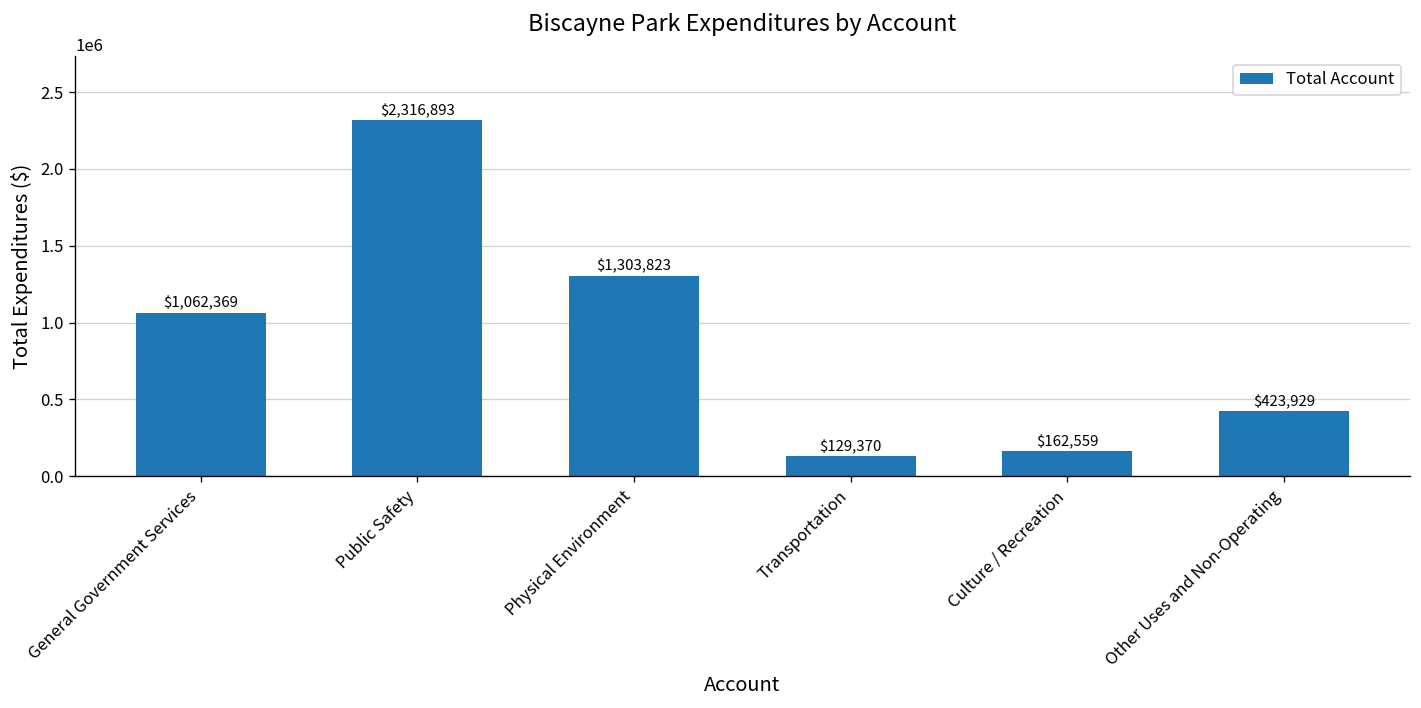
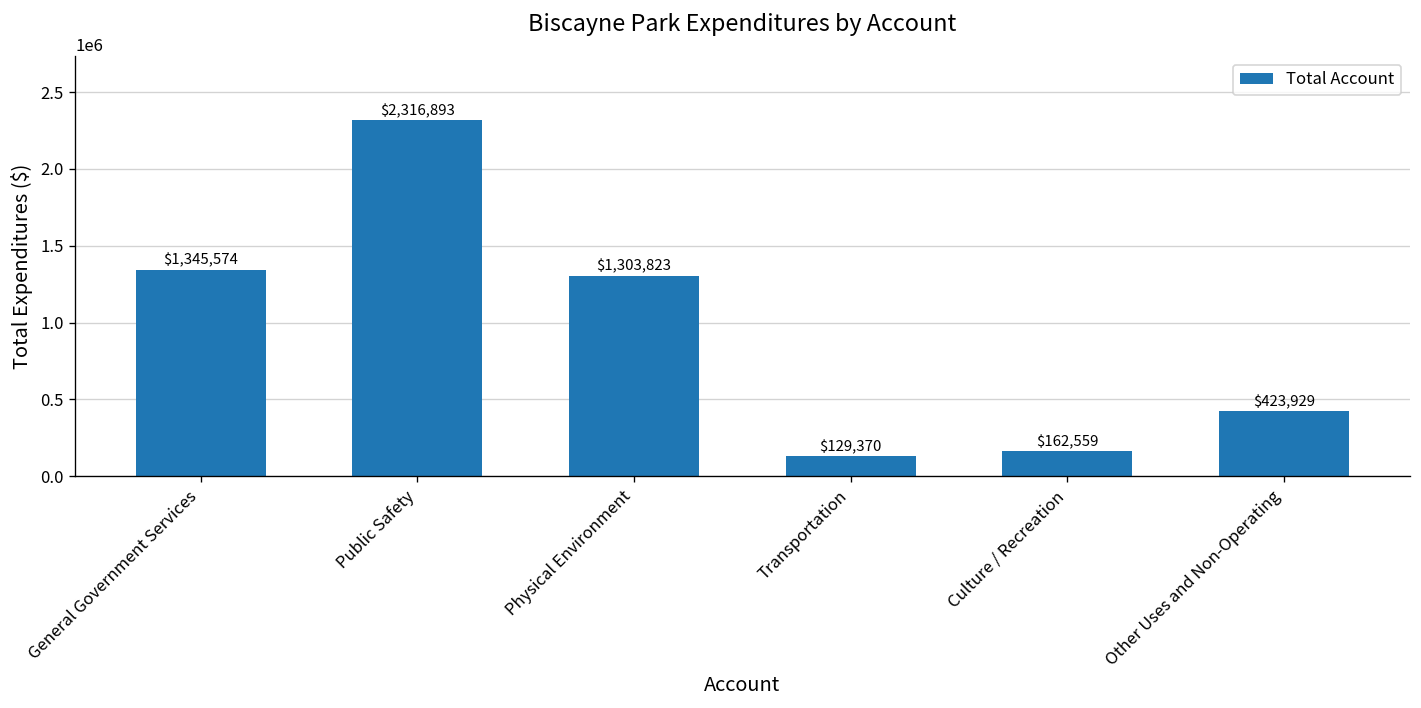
General Government Services: $1,062,369 -> $1,345,574
